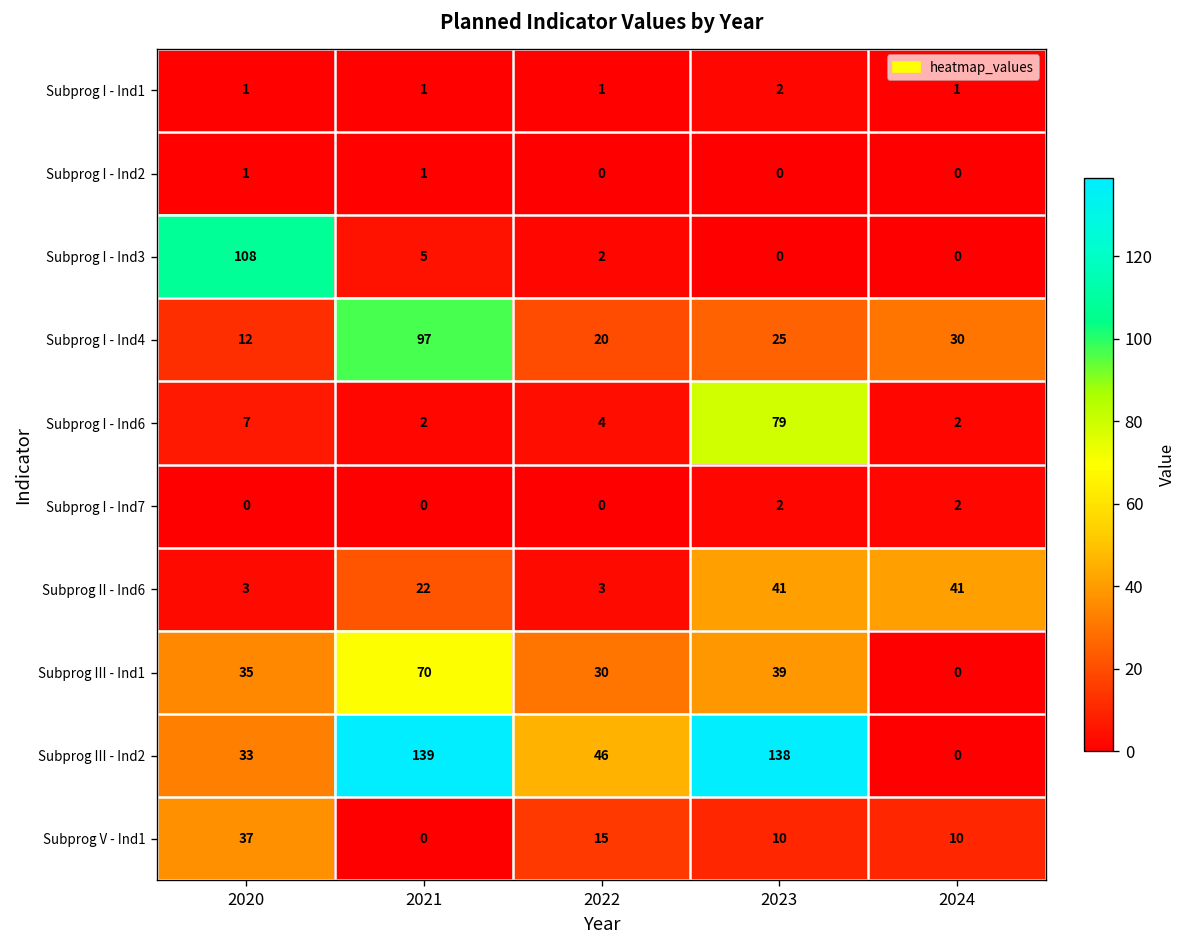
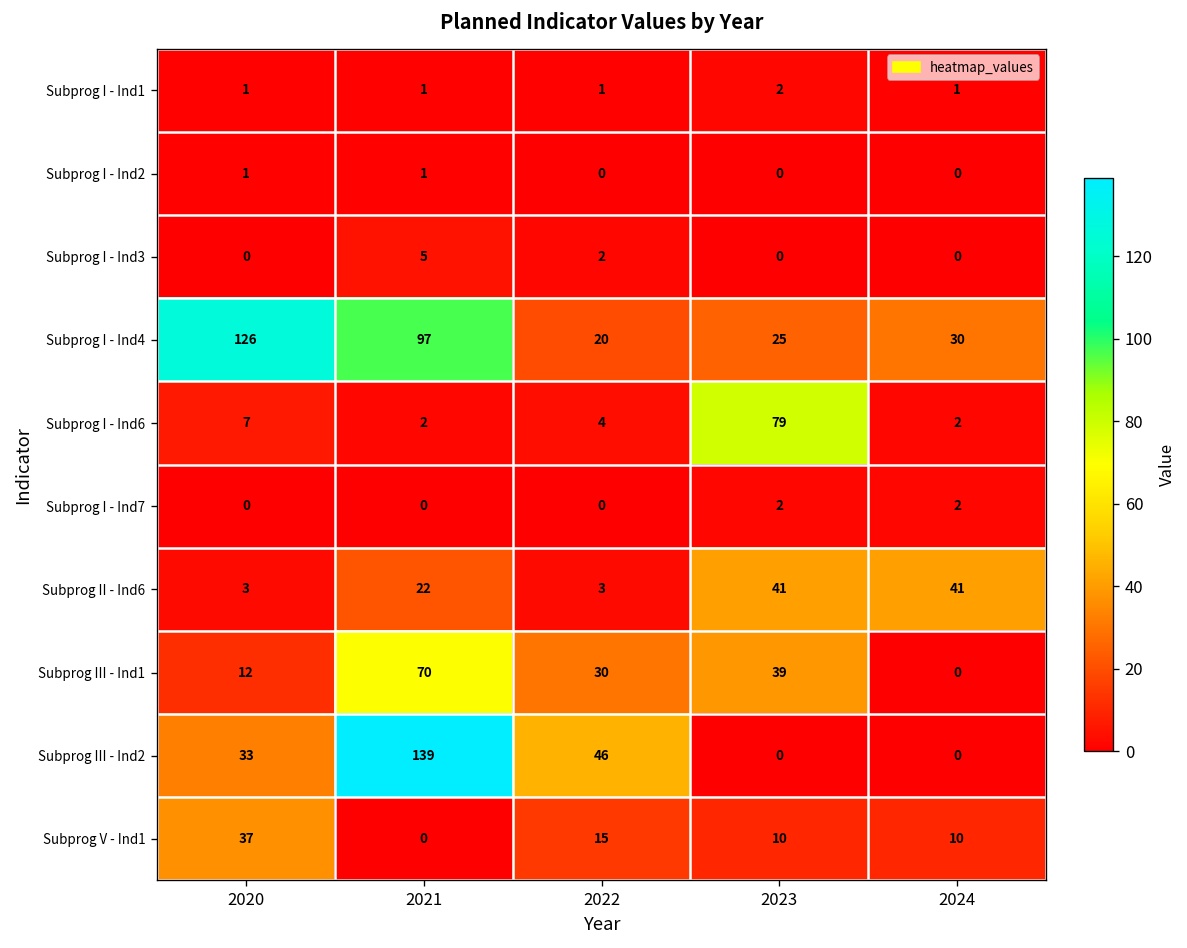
Subprog I - Ind3, 2020: 108 -> 0
Subprog I - Ind4, 2020: 12 -> 126
Subprog III - Ind1, 2020: 35 -> 12
Subprog III - Ind2, 2023: 138 -> 0
